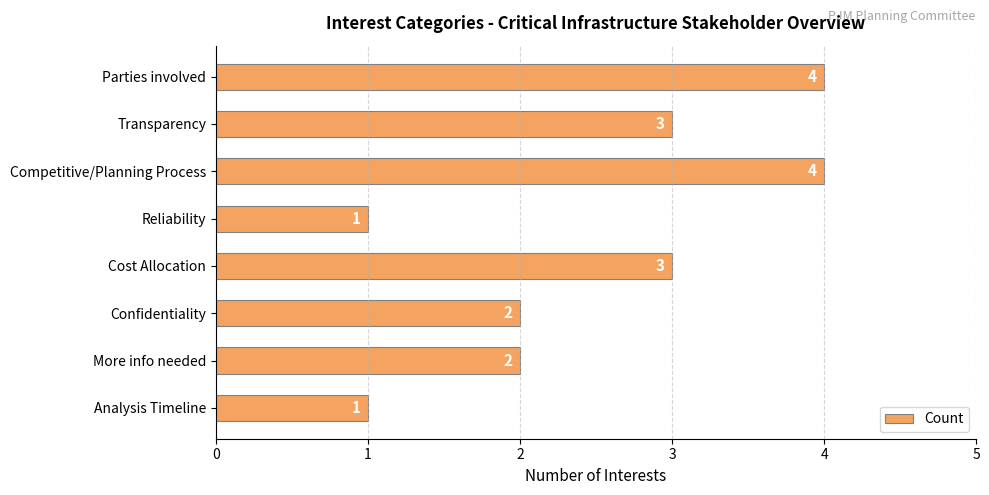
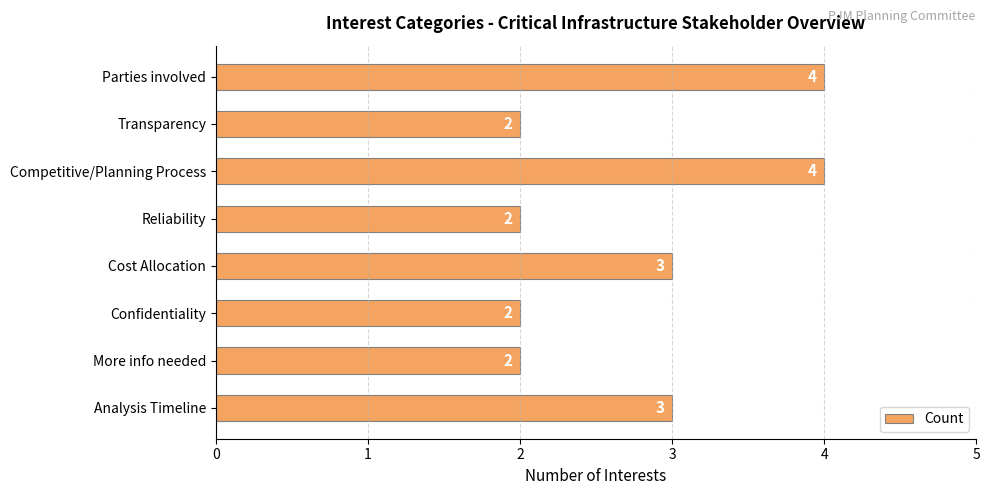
Transparency: 3 -> 2
Reliability: 1 -> 2
Analysis Timeline: 1 -> 3
